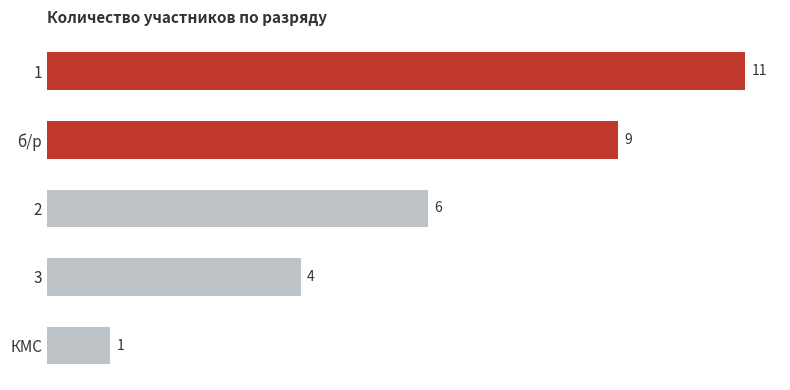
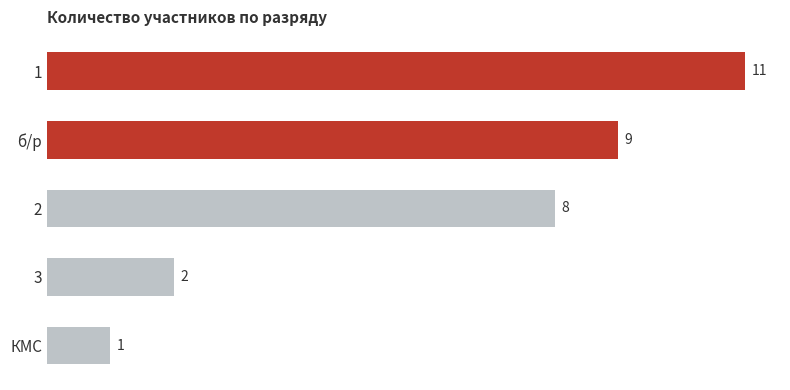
2: 6 -> 8
3: 4 -> 2
